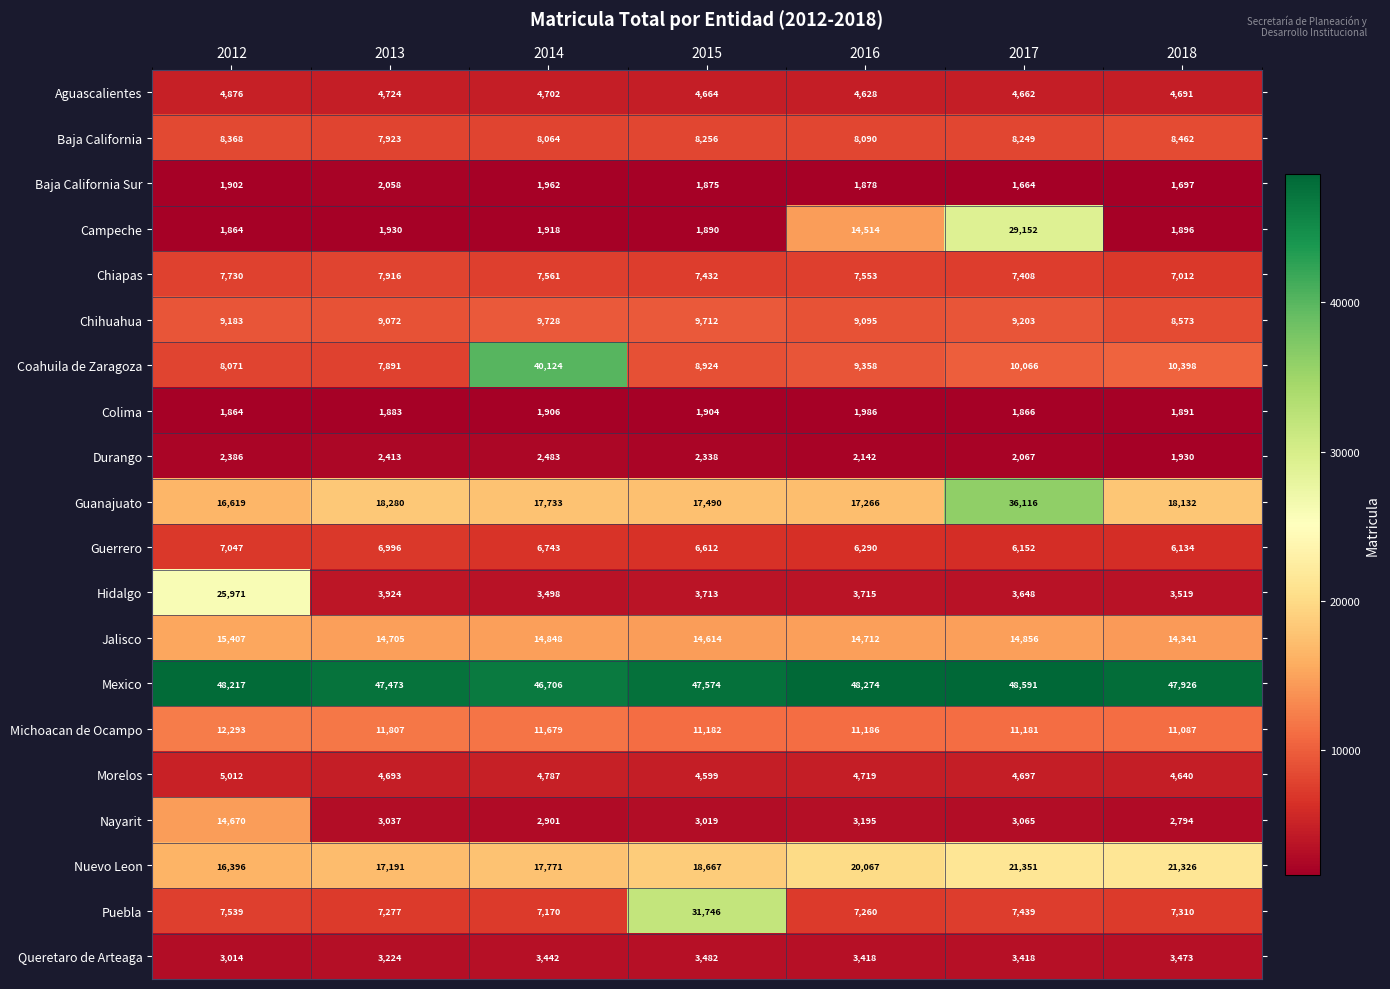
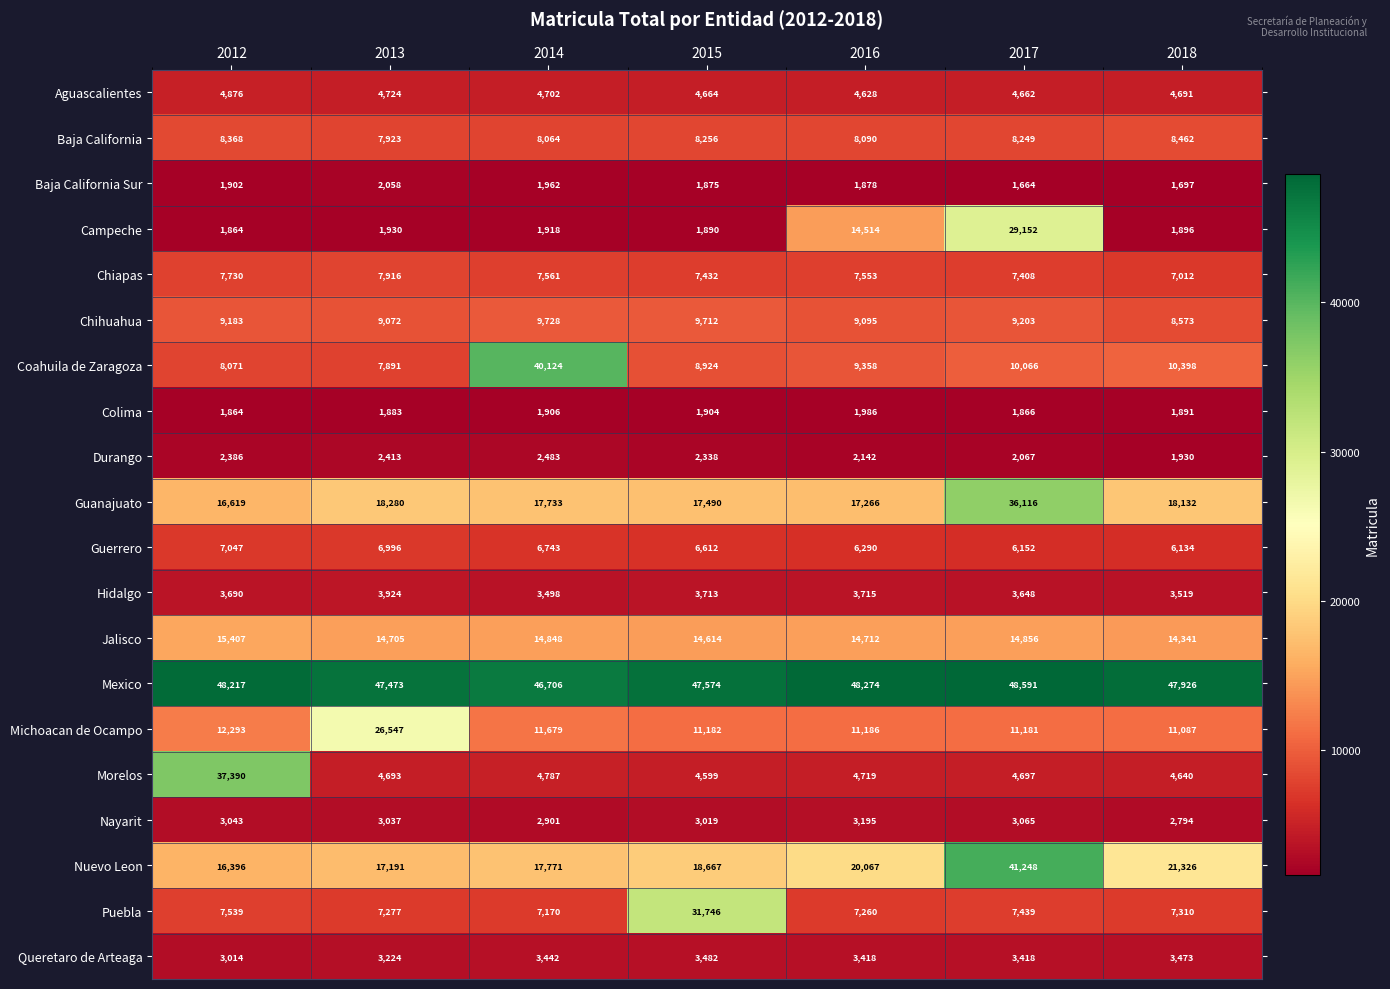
Hidalgo, 2012: 25,971 -> 3,690
Michoacan de Ocampo, 2013: 11,807 -> 26,547
Morelos, 2012: 5,012 -> 37,390
Nayarit, 2012: 14,670 -> 3,043
Nuevo Leon, 2017: 21,351 -> 41,248
